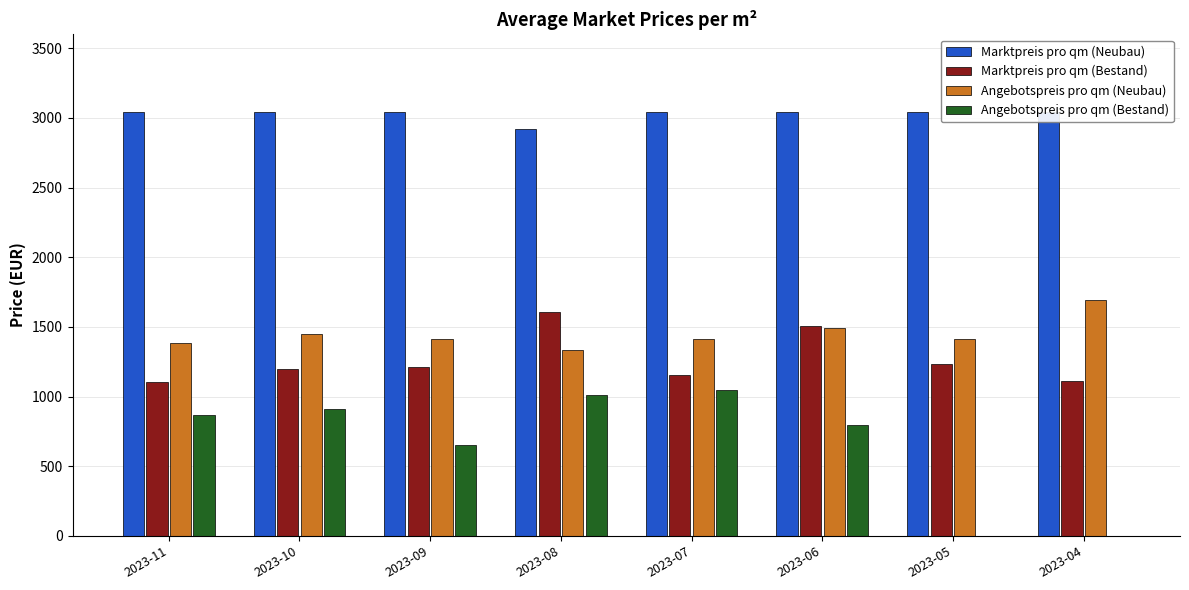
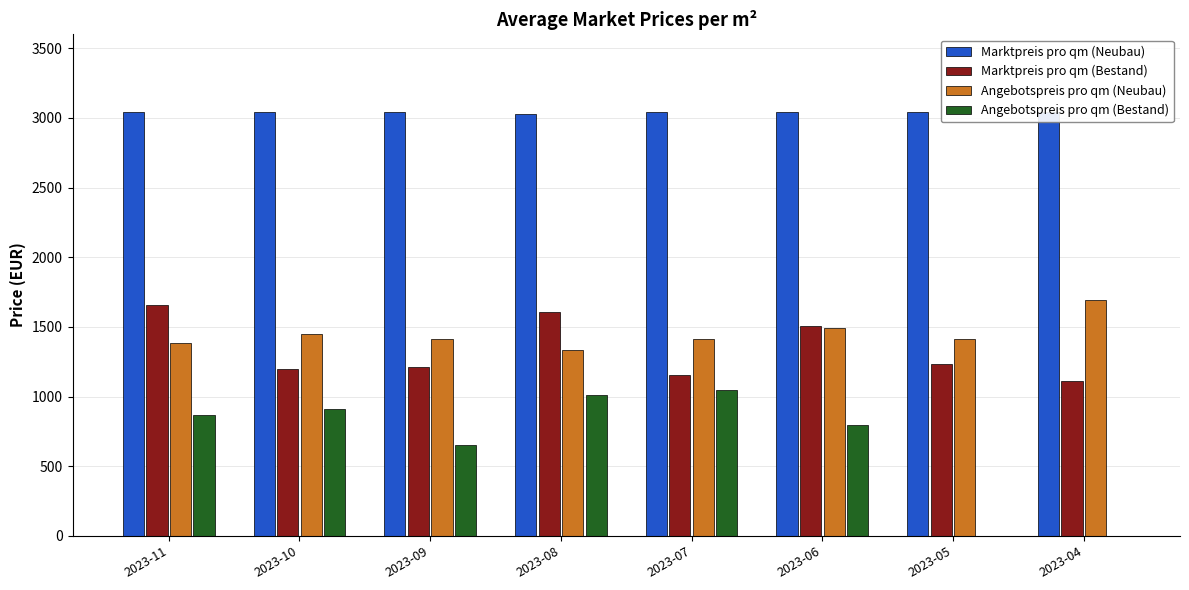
Marktpreis pro qm (Bestand), 2023-11: 1100 -> 1660
Marktpreis pro qm (Neubau), 2023-08: 2920 -> 3020
